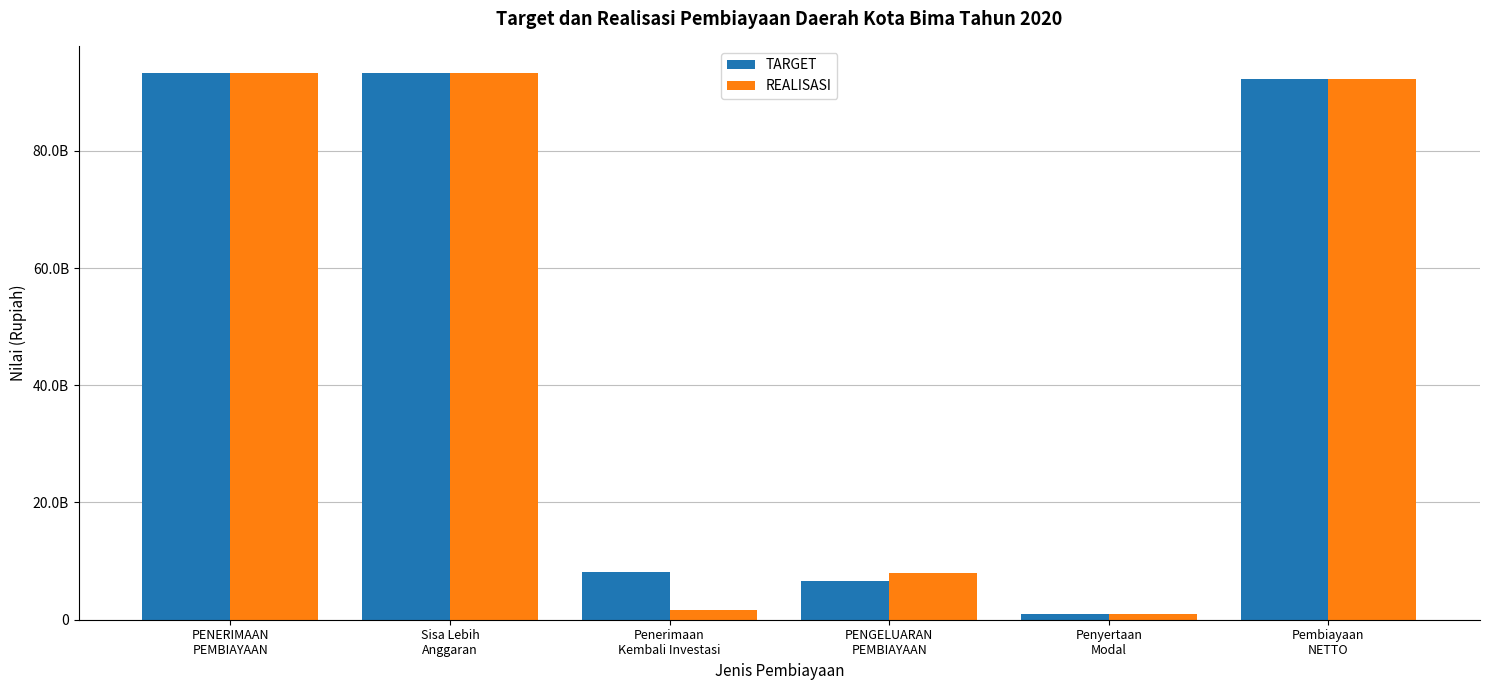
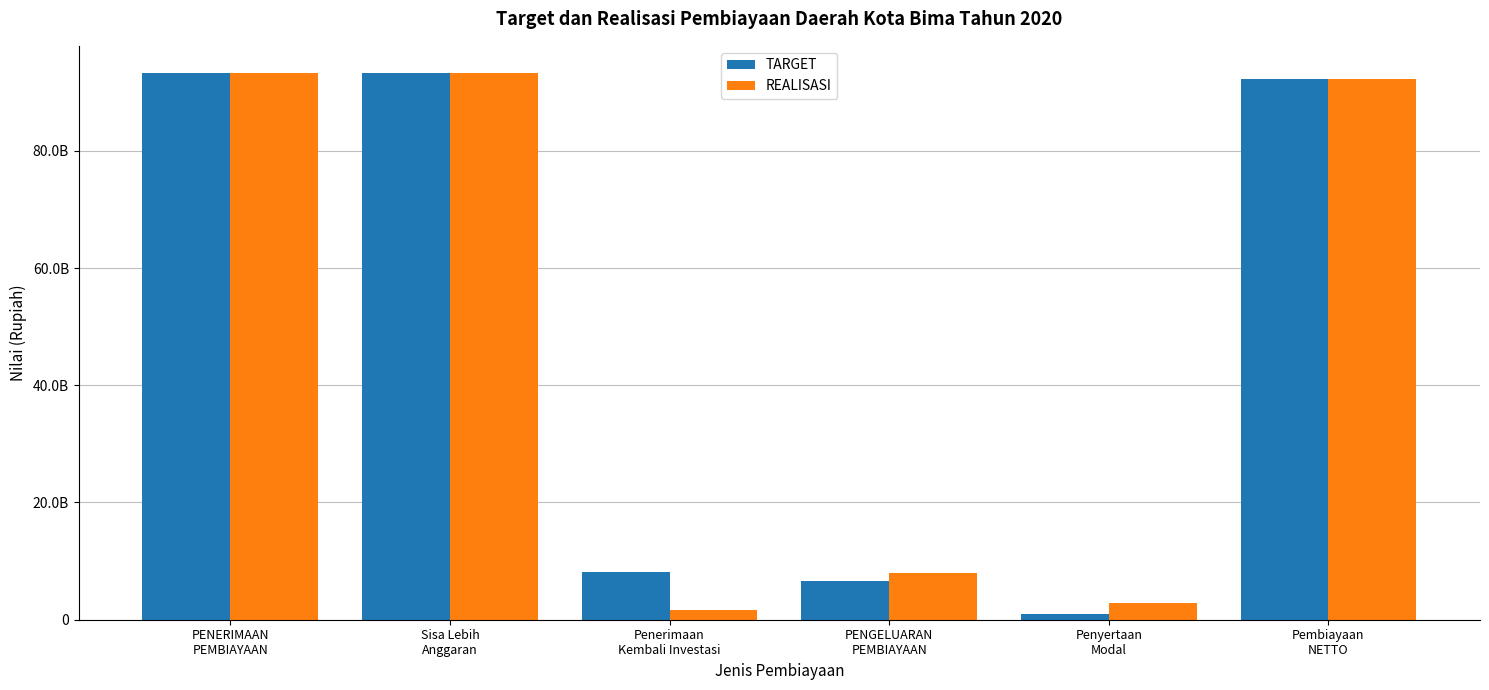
REALISASI, Penyertaan Modal: 1000000000 -> 3000000000
